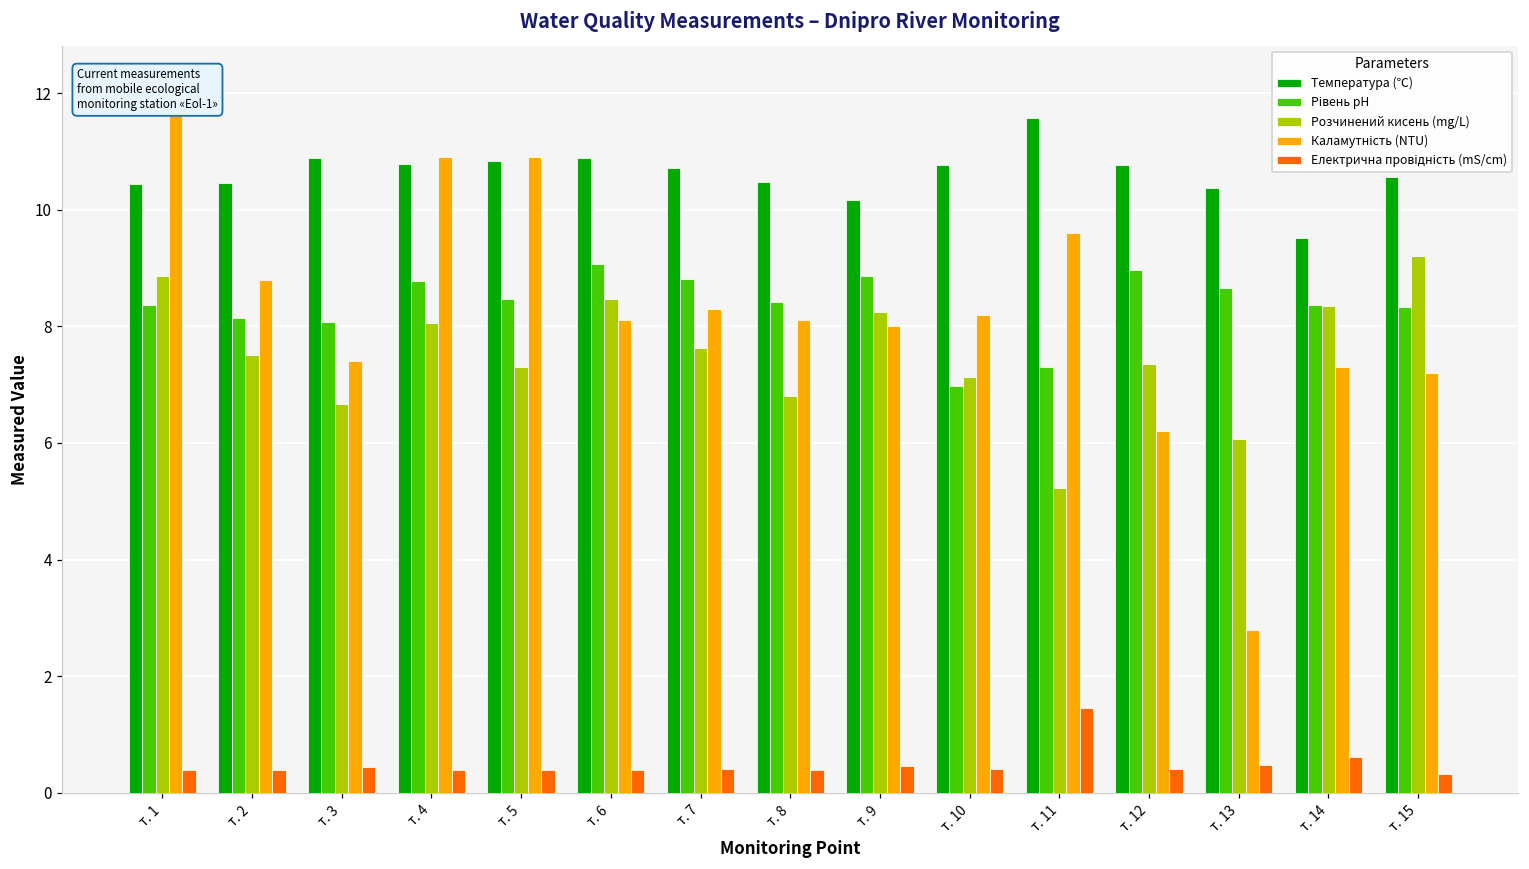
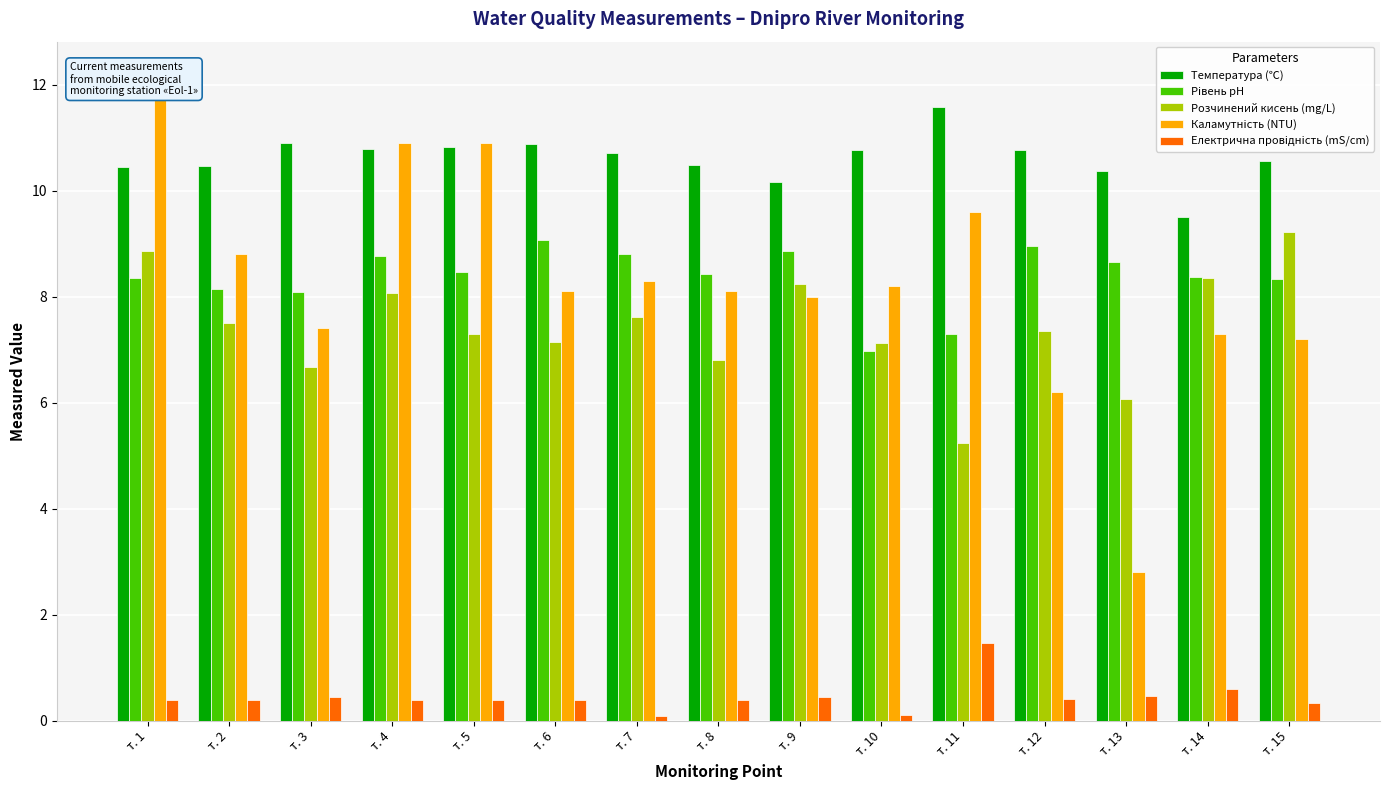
Розчинений кисень (mg/L), т. 6: 8.5 -> 7.2
Електрична провідність (mS/cm), т. 7: 0.4 -> 0.1
Електрична провідність (mS/cm), т. 10: 0.4 -> 0.1
